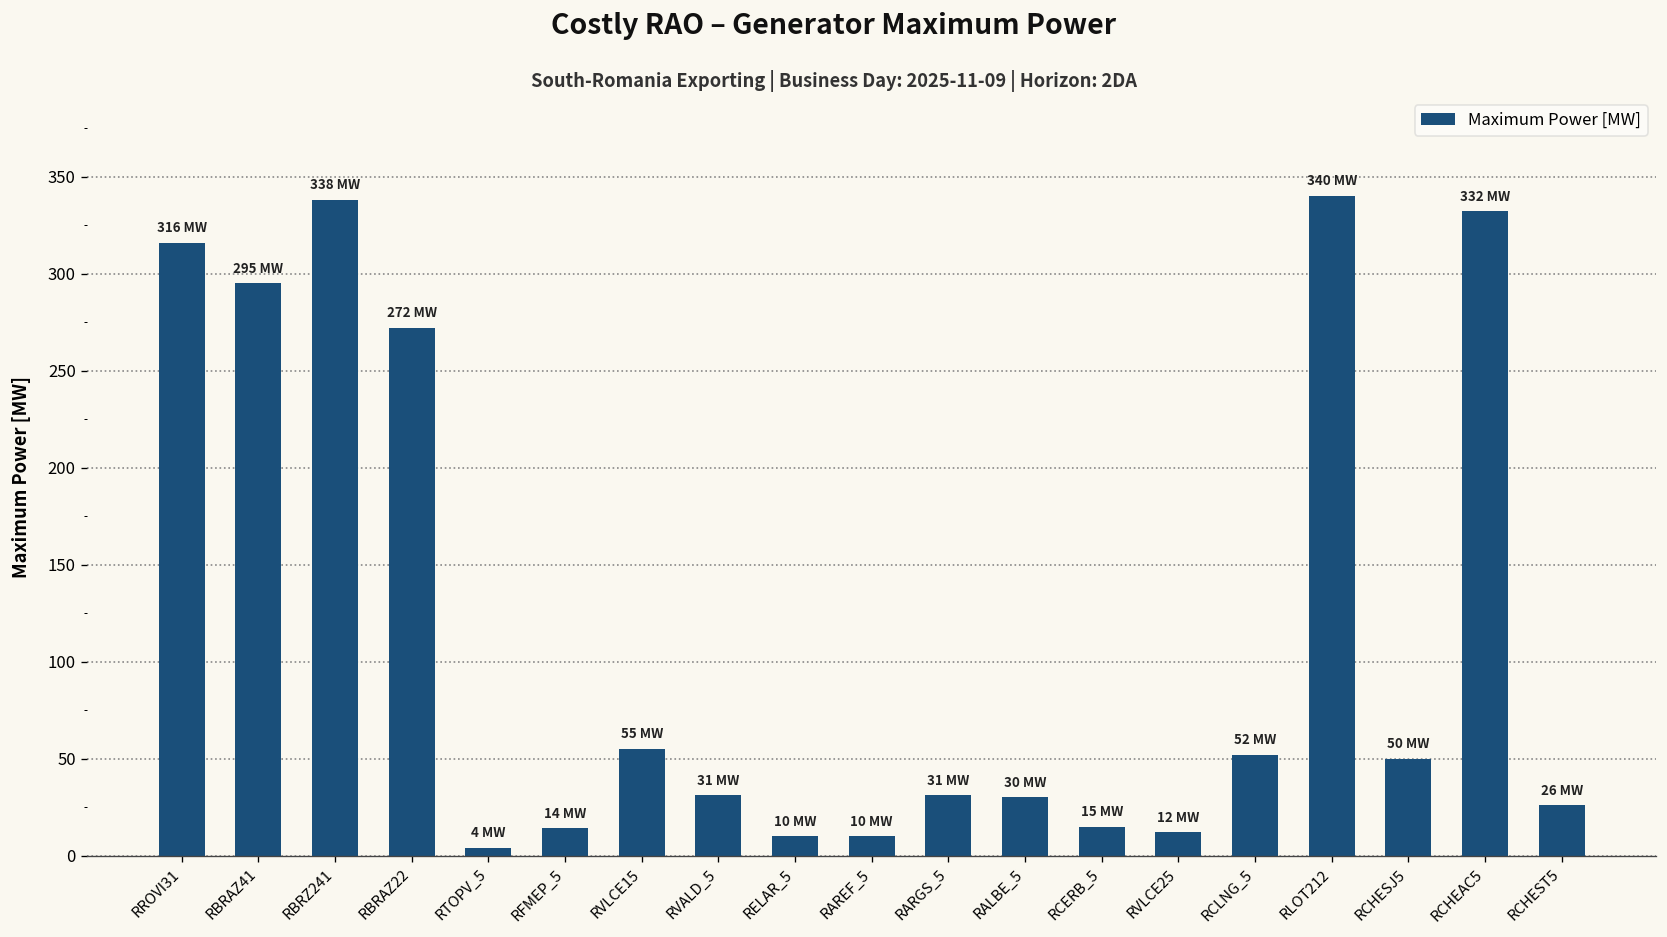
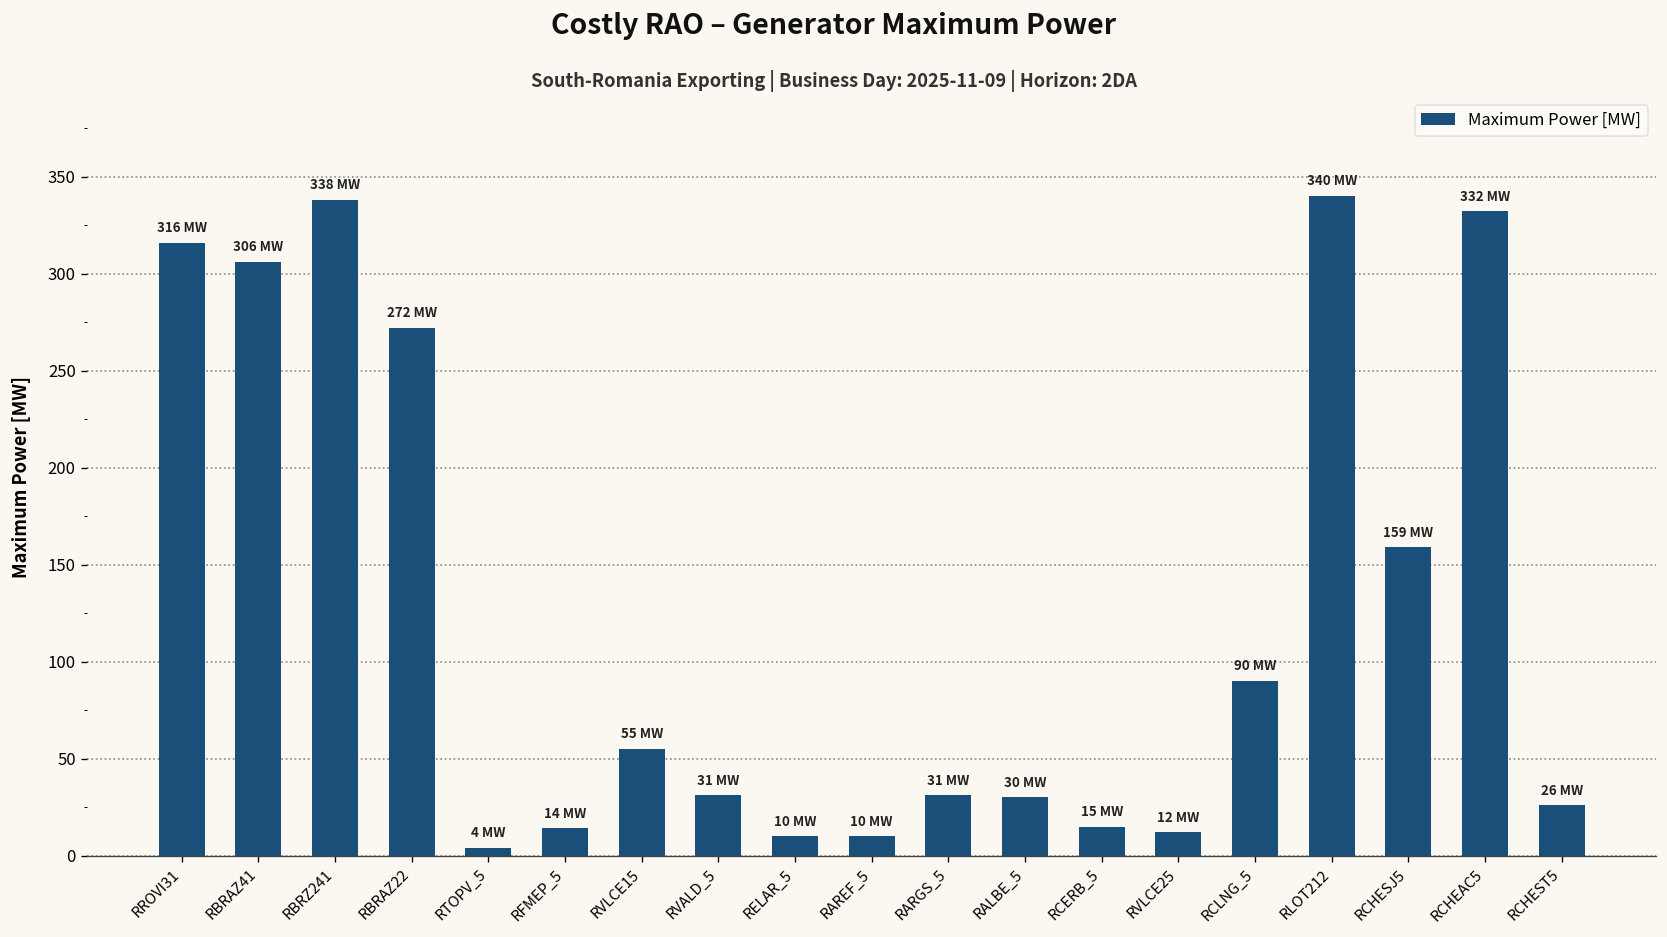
RBRAZ41: 295 -> 306
RCLNG_5: 52 -> 90
RCHESJ5: 50 -> 159
